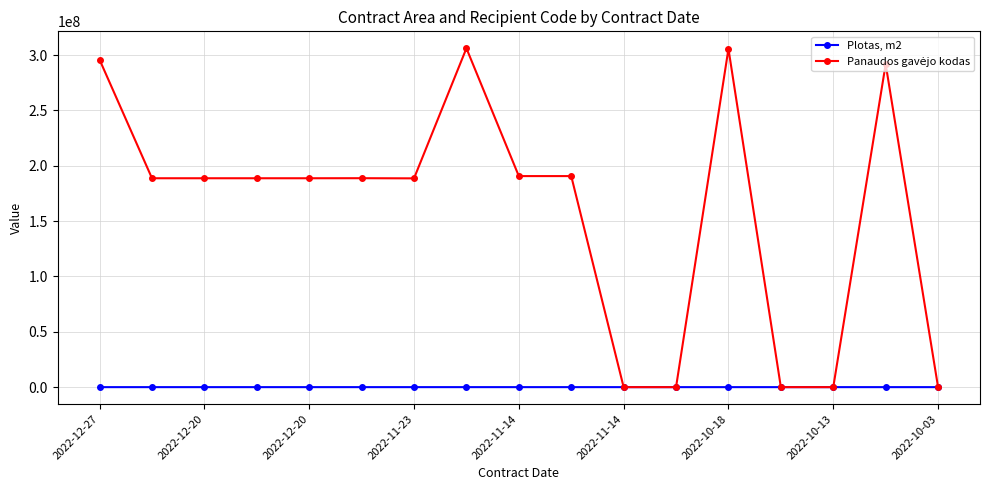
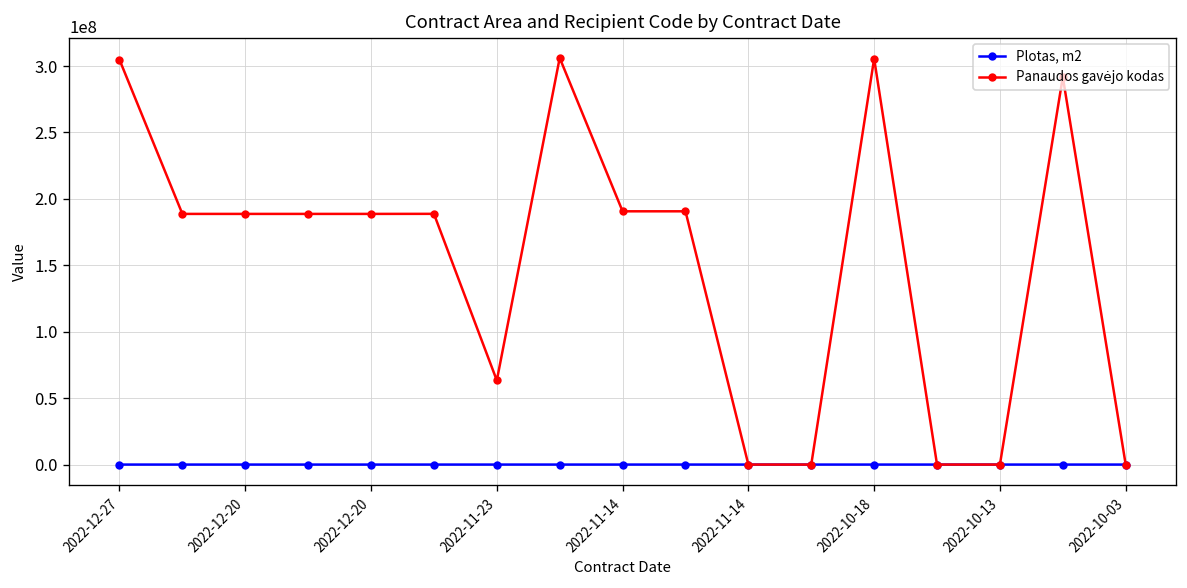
Panaudos gavėjo kodas, 2022-12-27: 296000000 -> 305000000
Panaudos gavėjo kodas, 2022-11-23: 189000000 -> 63000000
